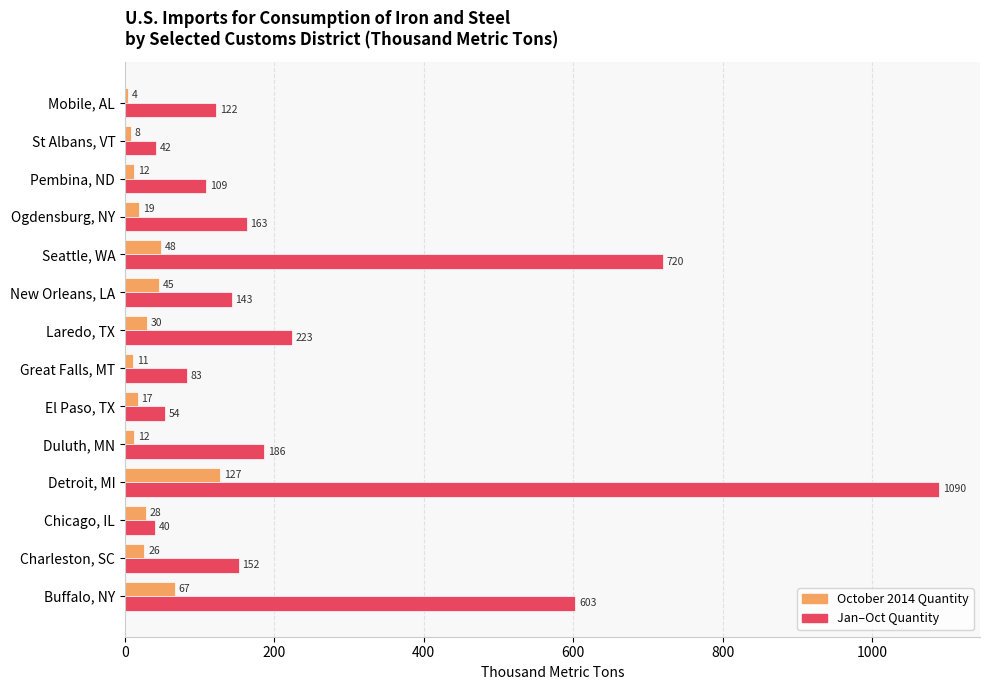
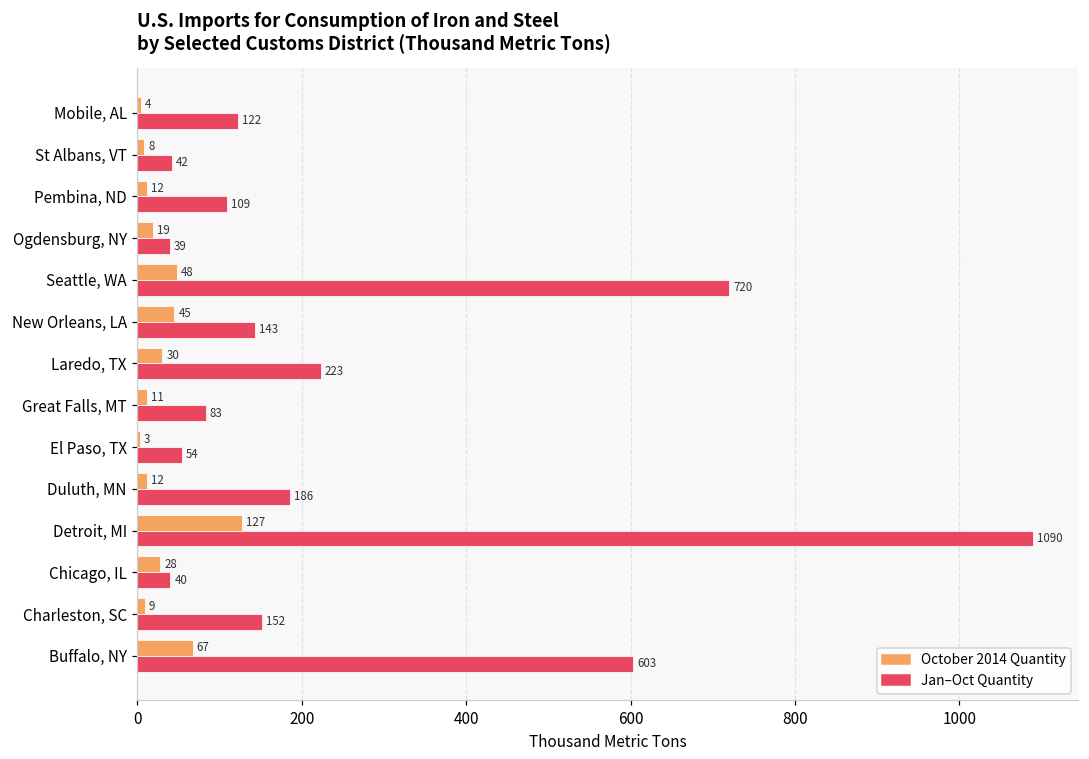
Jan–Oct Quantity, Ogdensburg, NY: 163 -> 39
October 2014 Quantity, El Paso, TX: 17 -> 3
October 2014 Quantity, Charleston, SC: 26 -> 9
